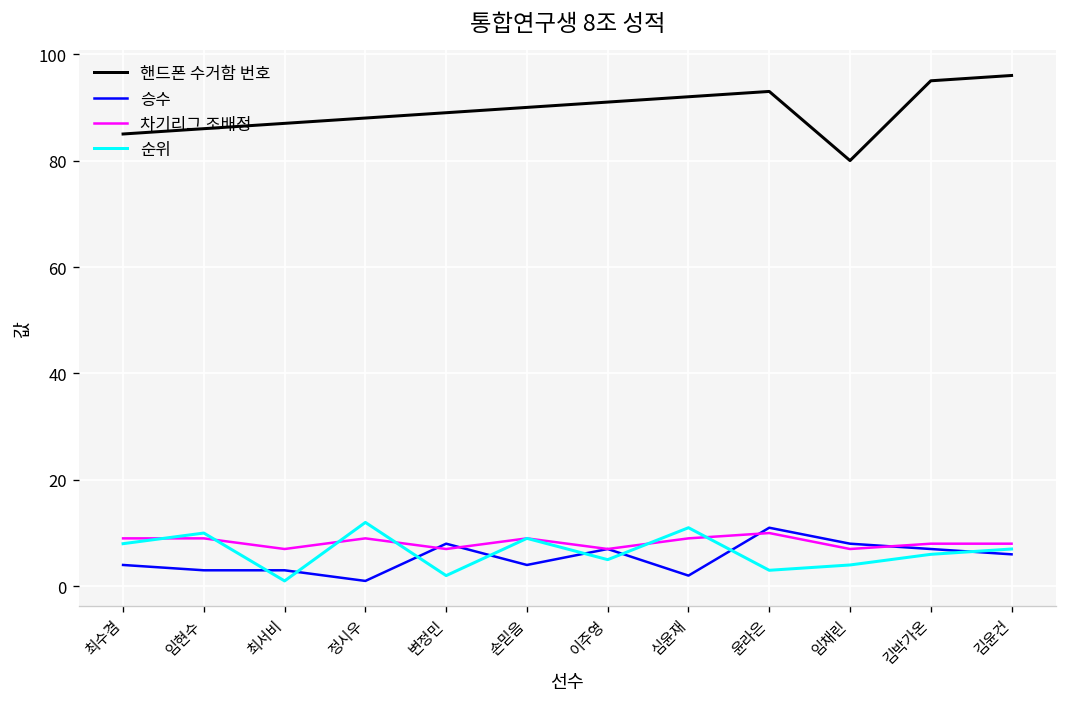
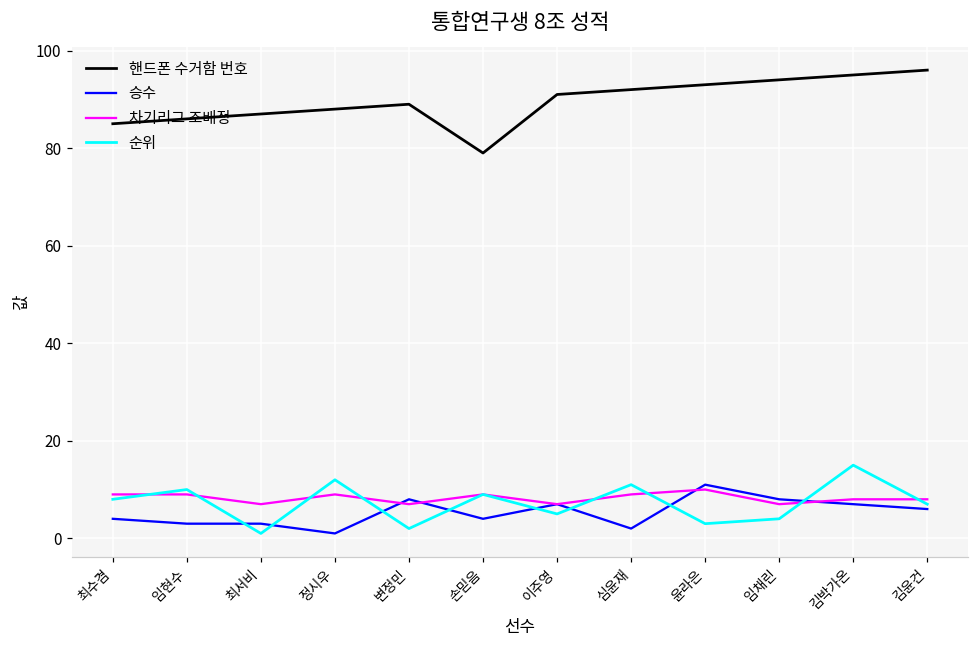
핸드폰 수거함 번호, 손믿음: 90 -> 79
핸드폰 수거함 번호, 임채린: 80 -> 94
순위, 김박가온: 6 -> 15
